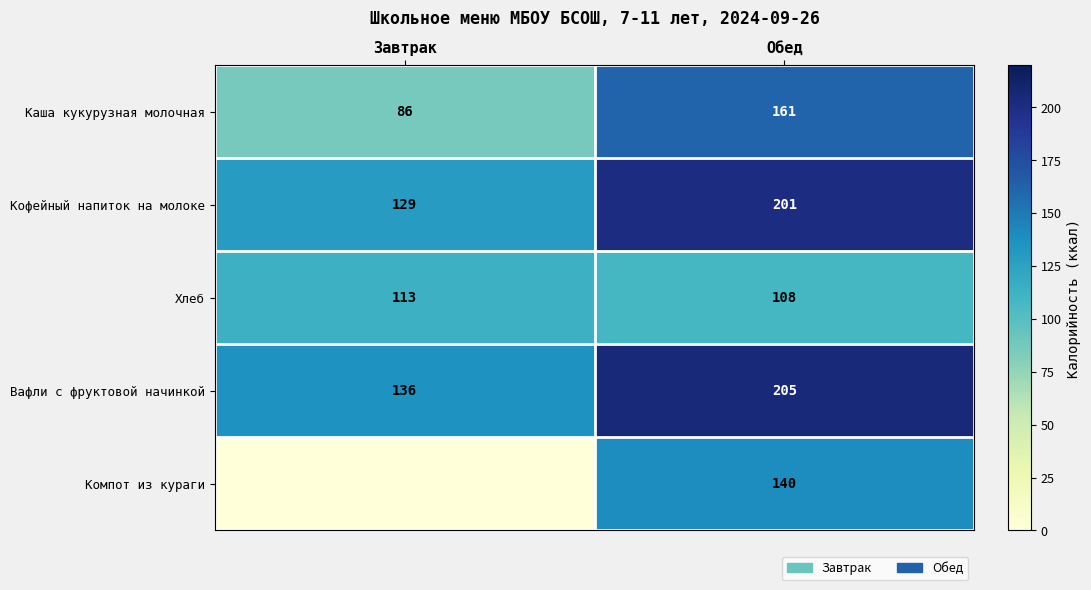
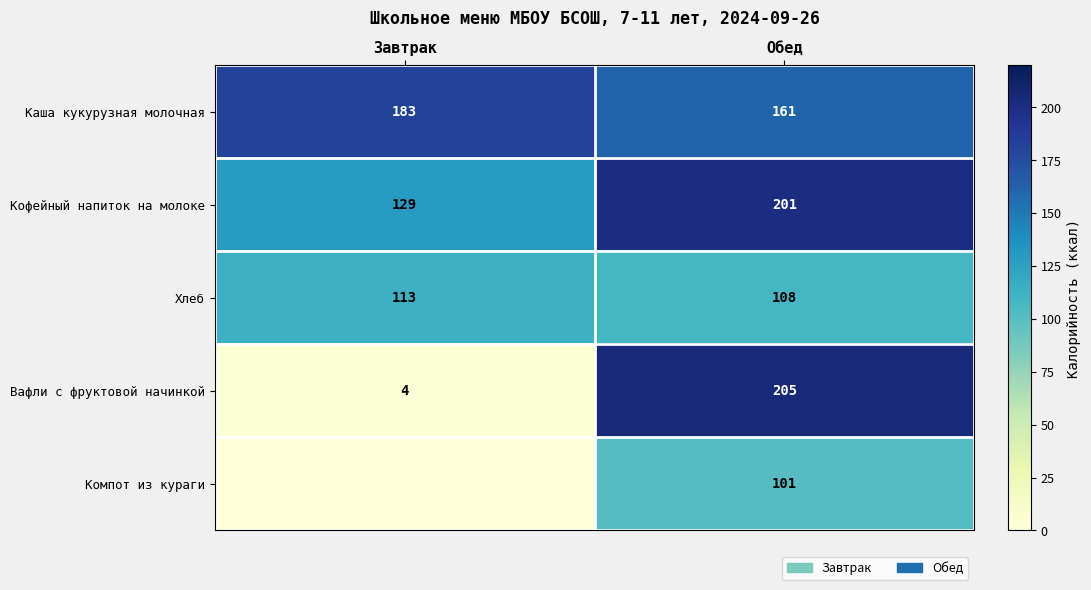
Каша кукурузная молочная, Завтрак: 86 -> 183
Вафли с фруктовой начинкой, Завтрак: 136 -> 4
Компот из кураги, Обед: 140 -> 101
